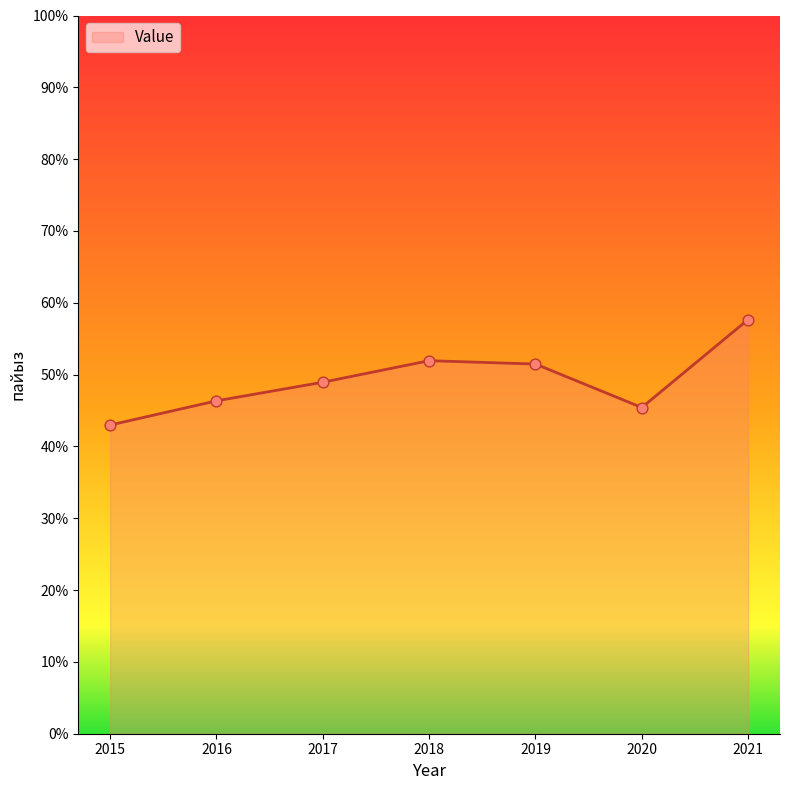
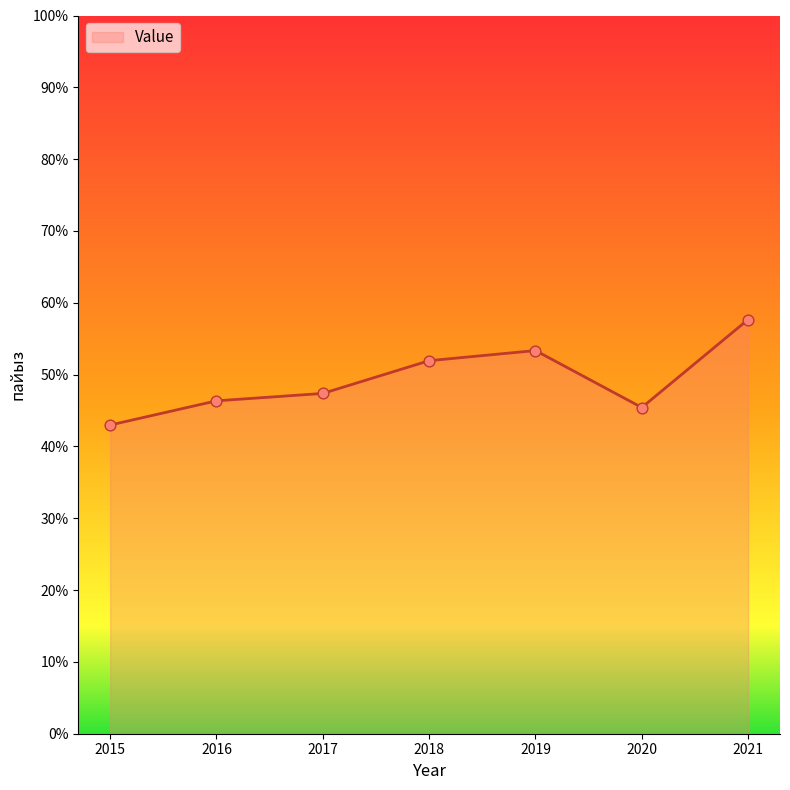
2017: 49% -> 47%
2019: 51% -> 53%
